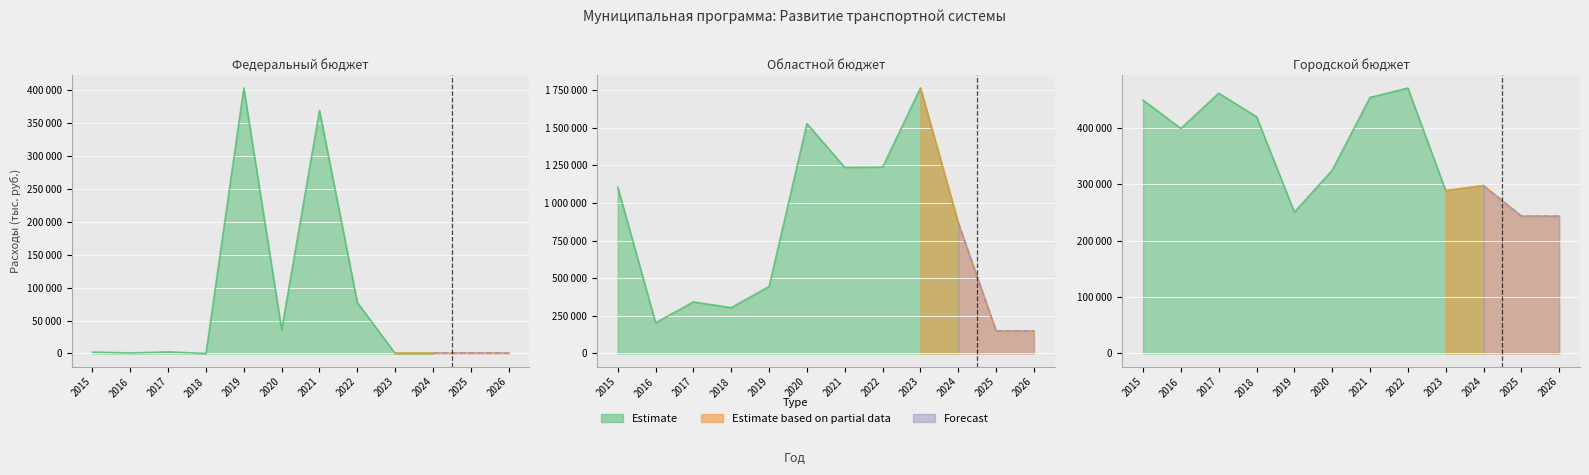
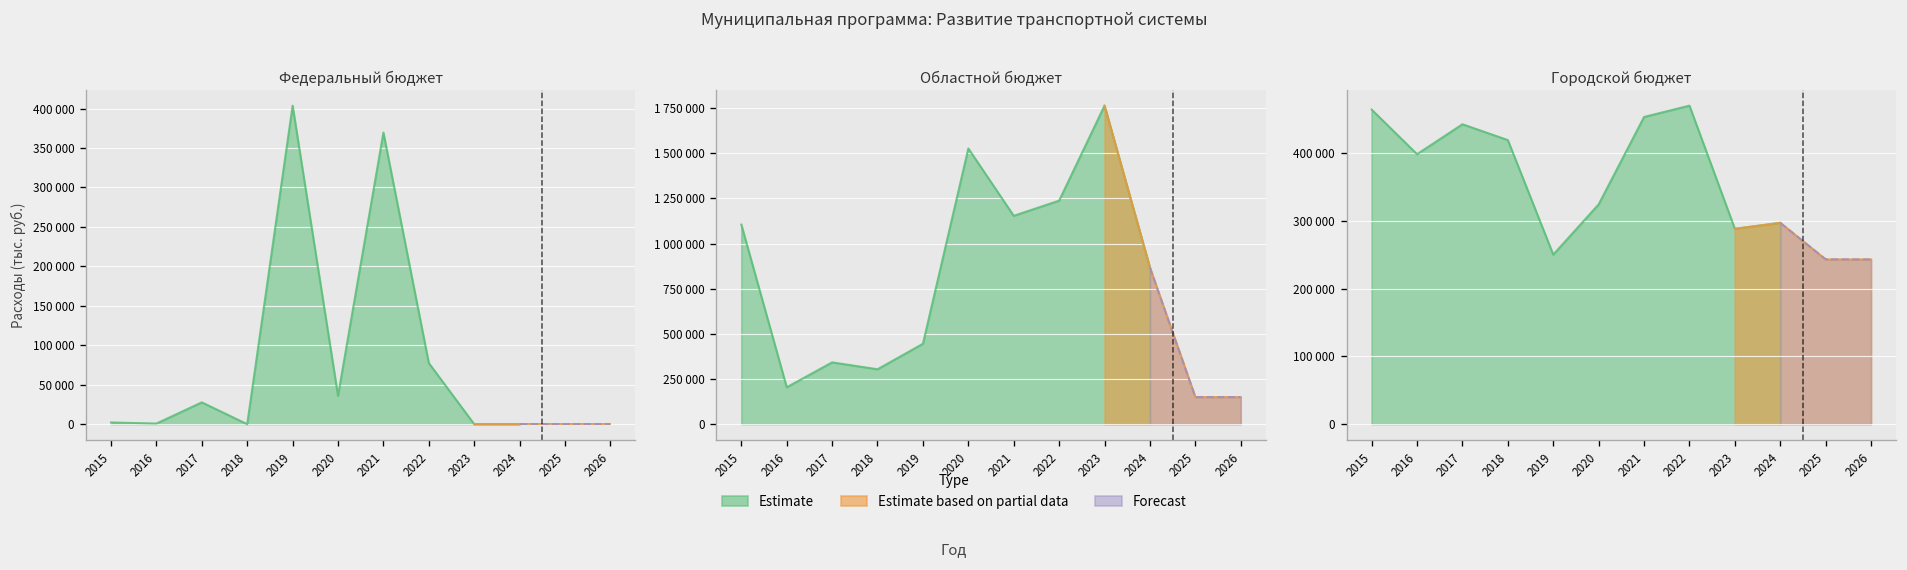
Федеральный бюджет, Estimate, 2017: 0 -> 30000
Областной бюджет, Estimate, 2021: 1240000 -> 1150000
Городской бюджет, Estimate, 2015: 450000 -> 460000
Городской бюджет, Estimate, 2017: 460000 -> 440000
